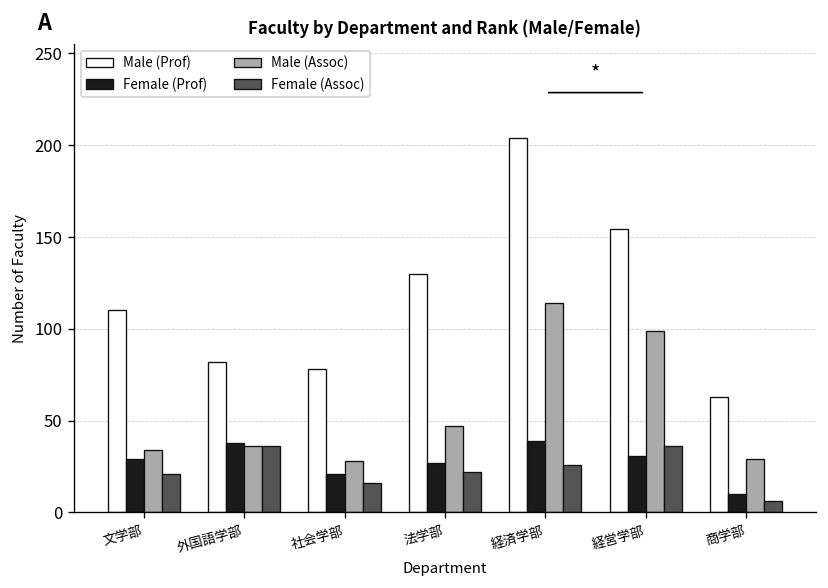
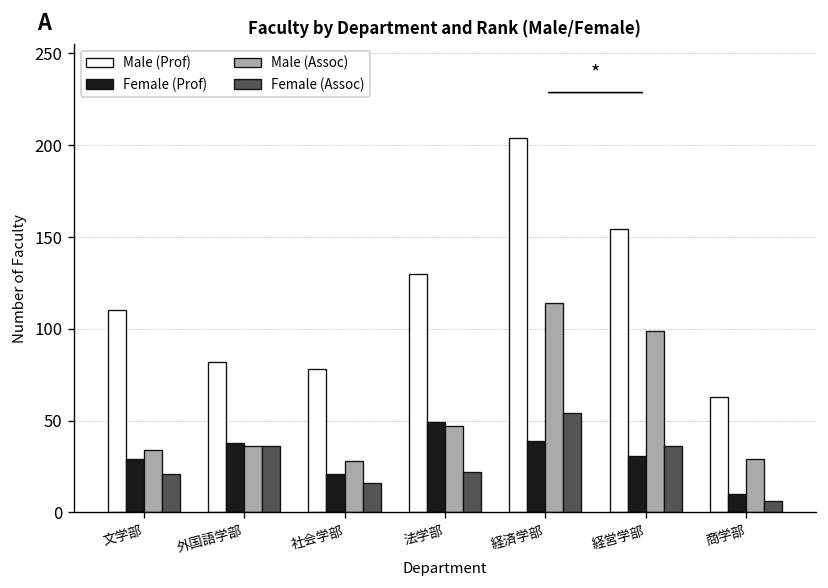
Female (Prof), 法学部: 27 -> 49
Female (Assoc), 経済学部: 26 -> 54
